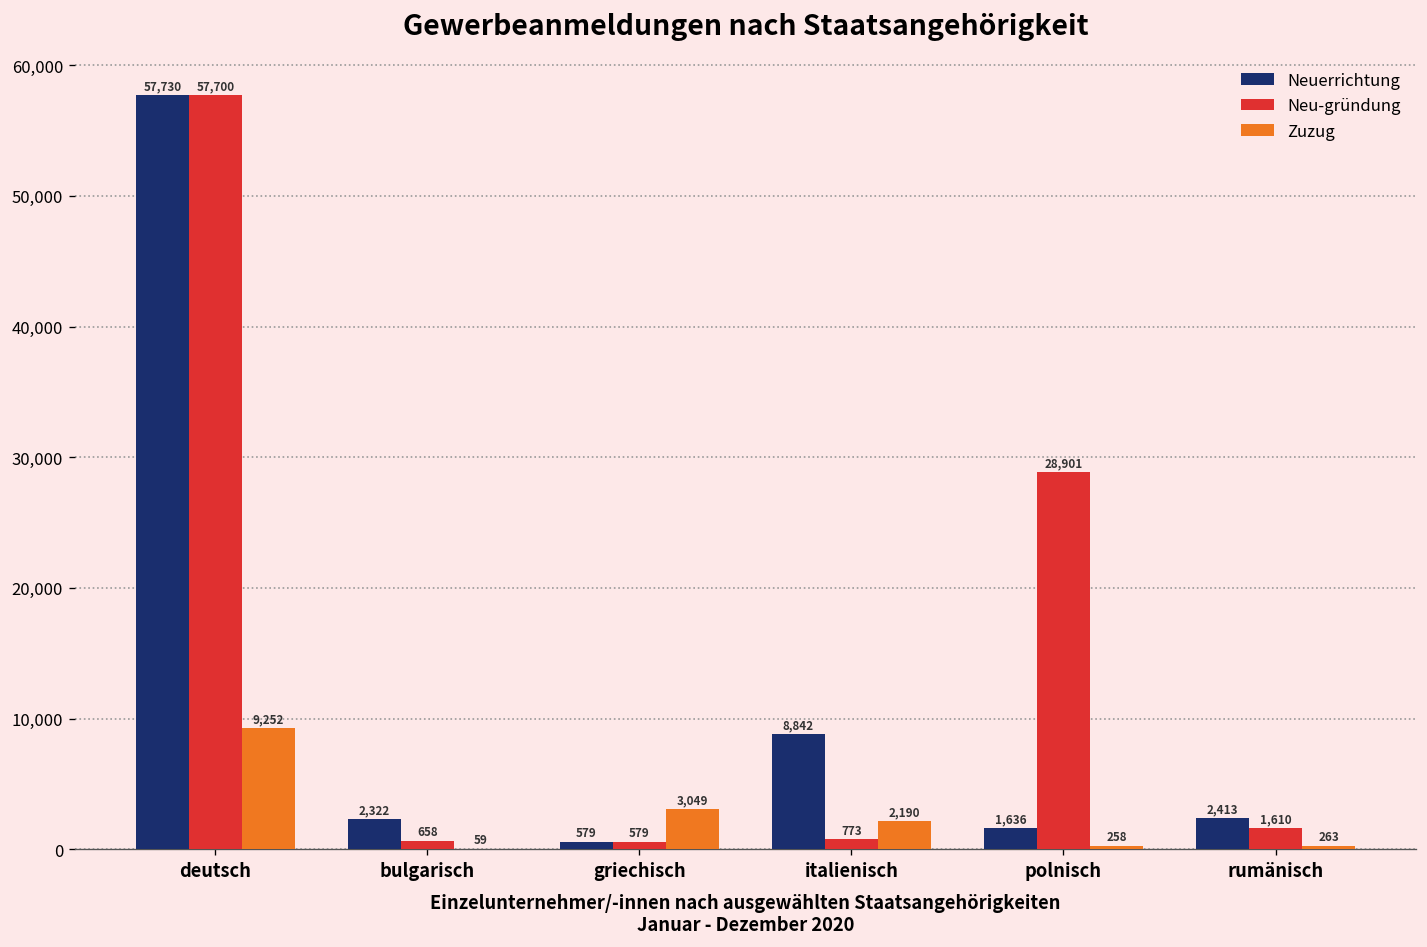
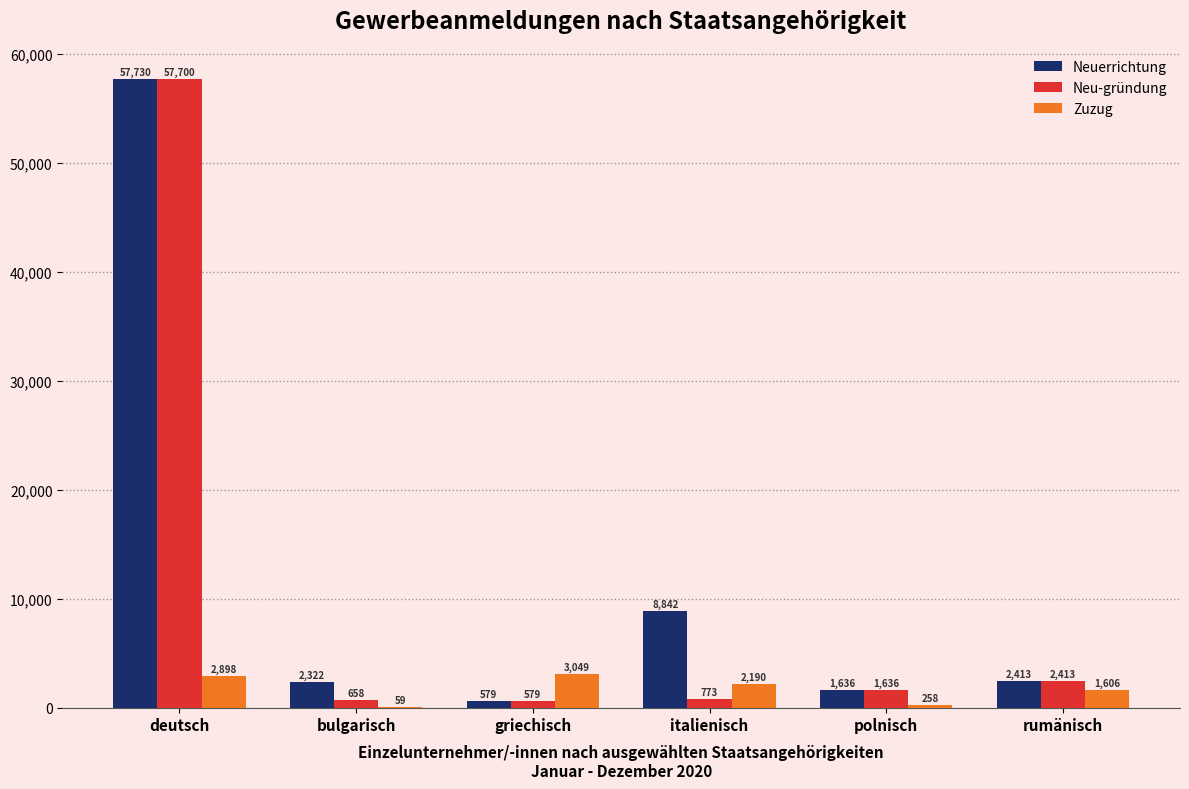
Zuzug, deutsch: 9,252 -> 2,898
Neu-gründung, polnisch: 28,901 -> 1,636
Neu-gründung, rumänisch: 1,610 -> 2,413
Zuzug, rumänisch: 263 -> 1,606
